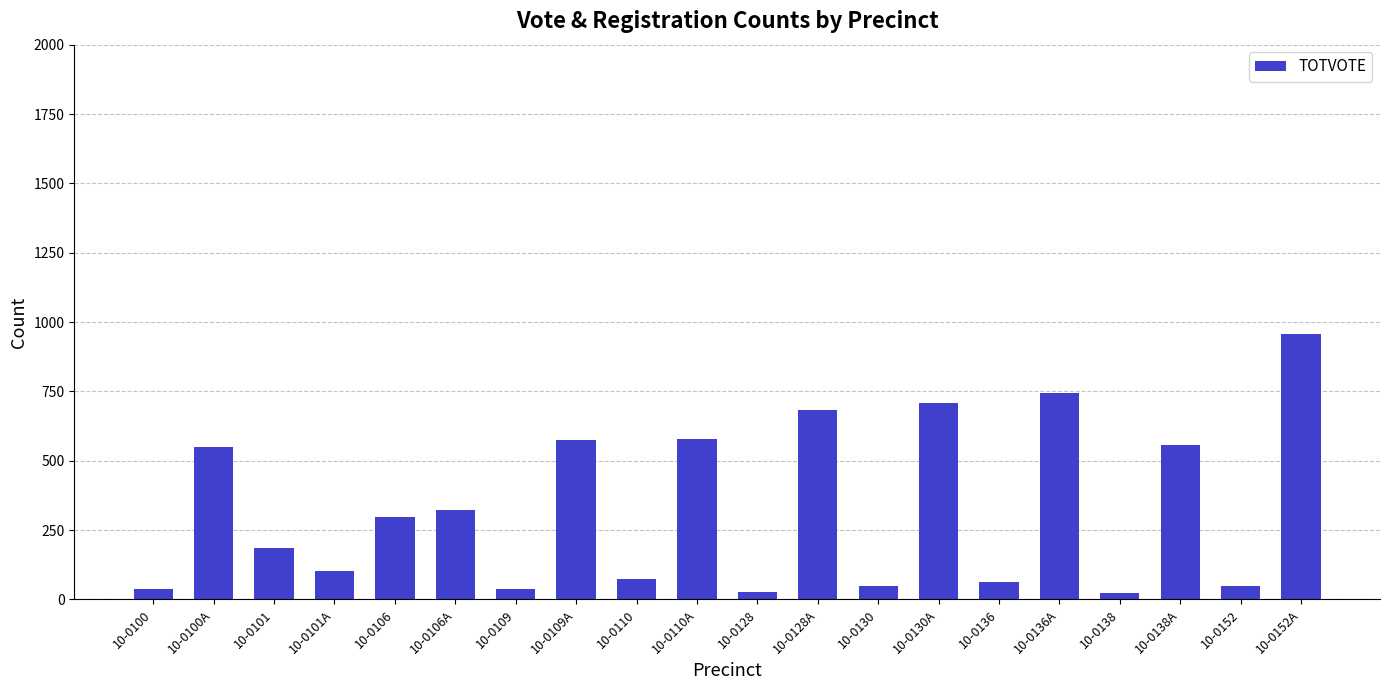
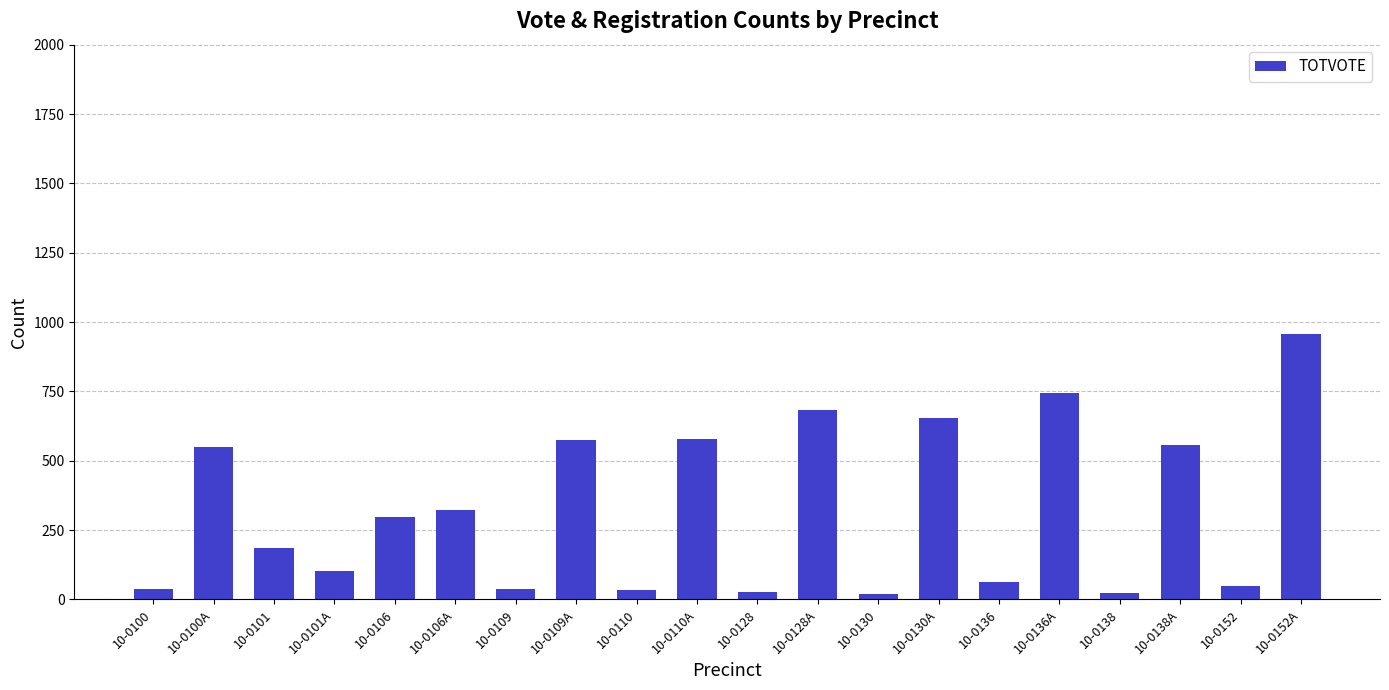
10-0110: 70 -> 30
10-0130: 50 -> 20
10-0130A: 710 -> 650
